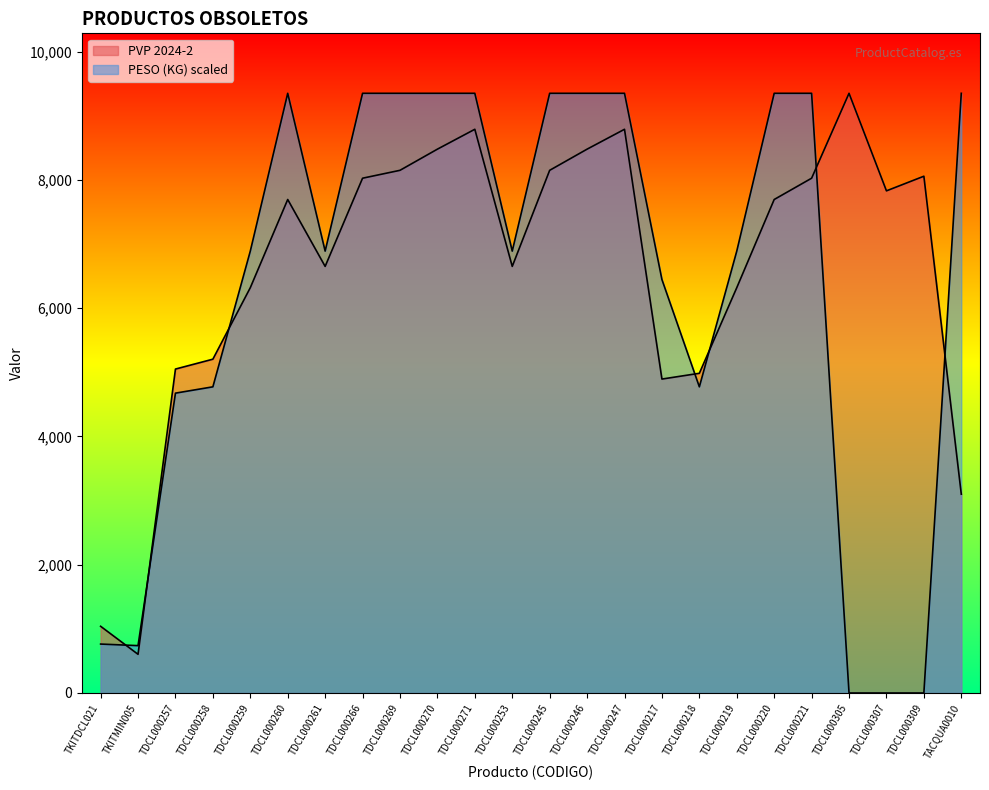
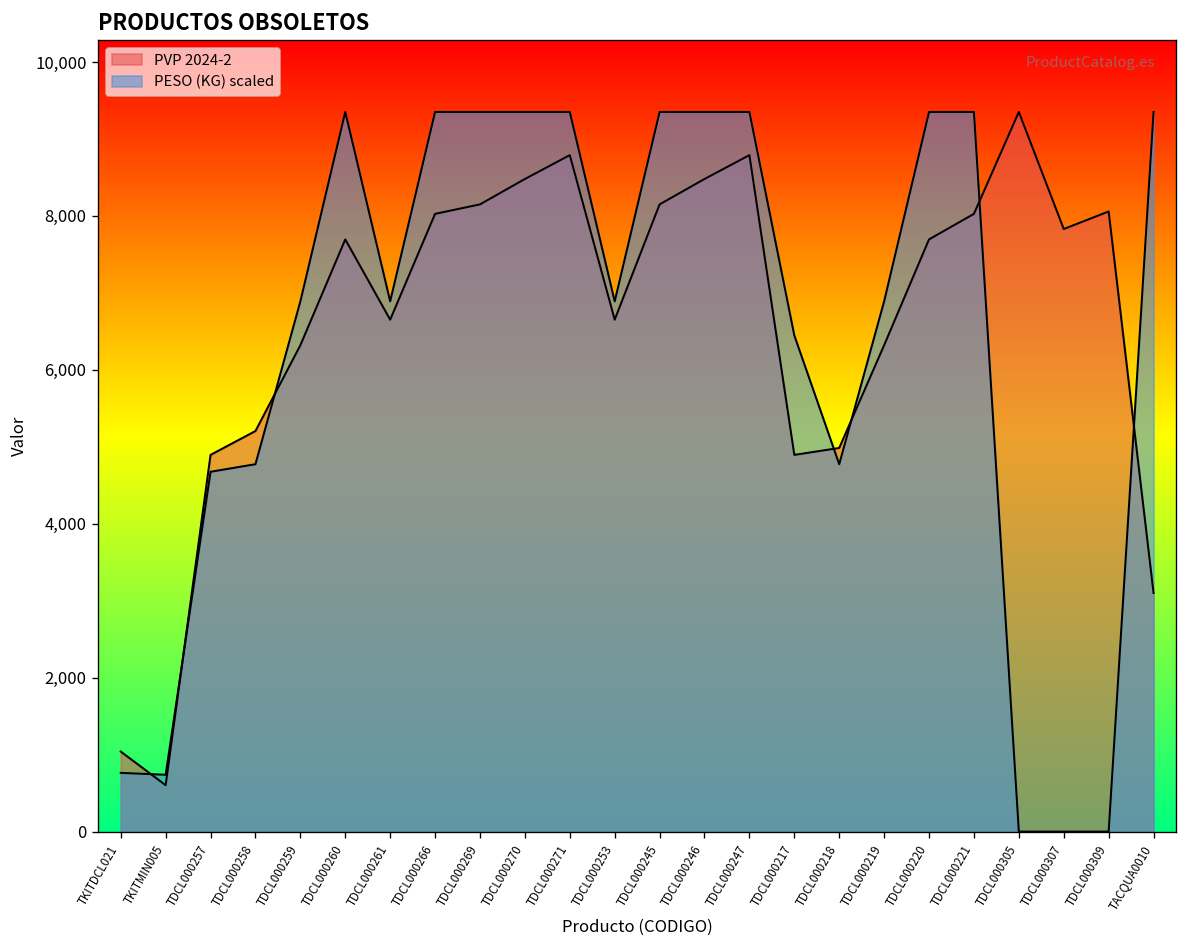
PVP 2024-2, TDCL000257: 5,100 -> 4,900
